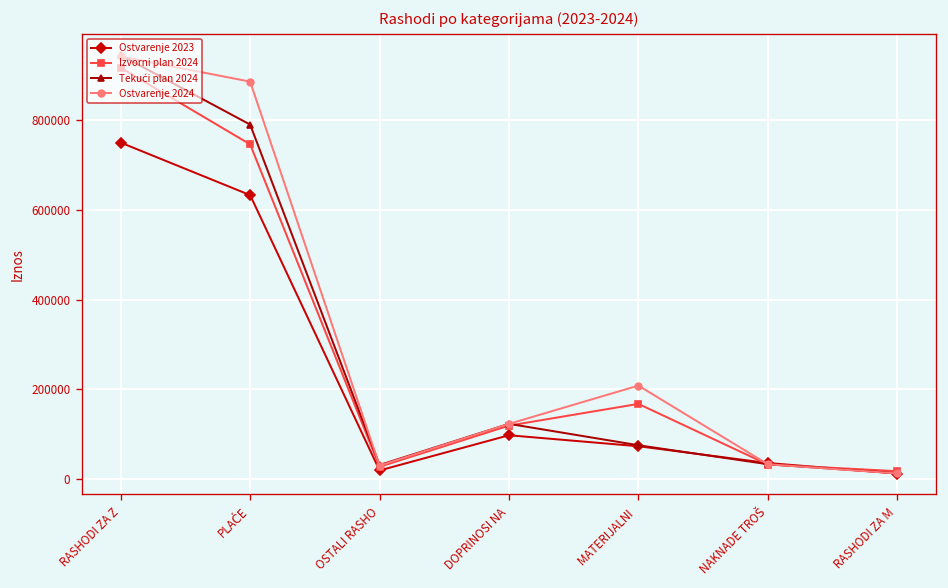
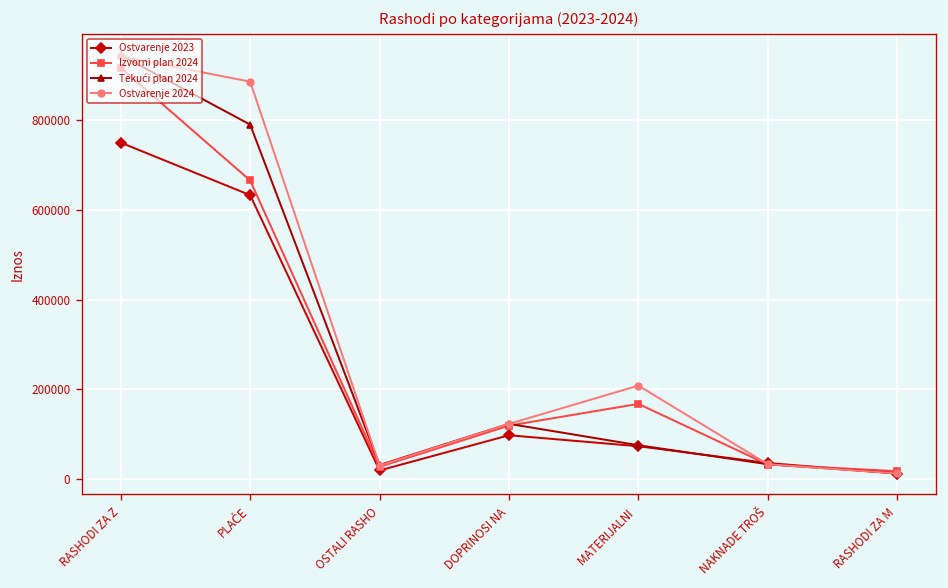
Izvorni plan 2024, PLAĆE: 750000 -> 670000
